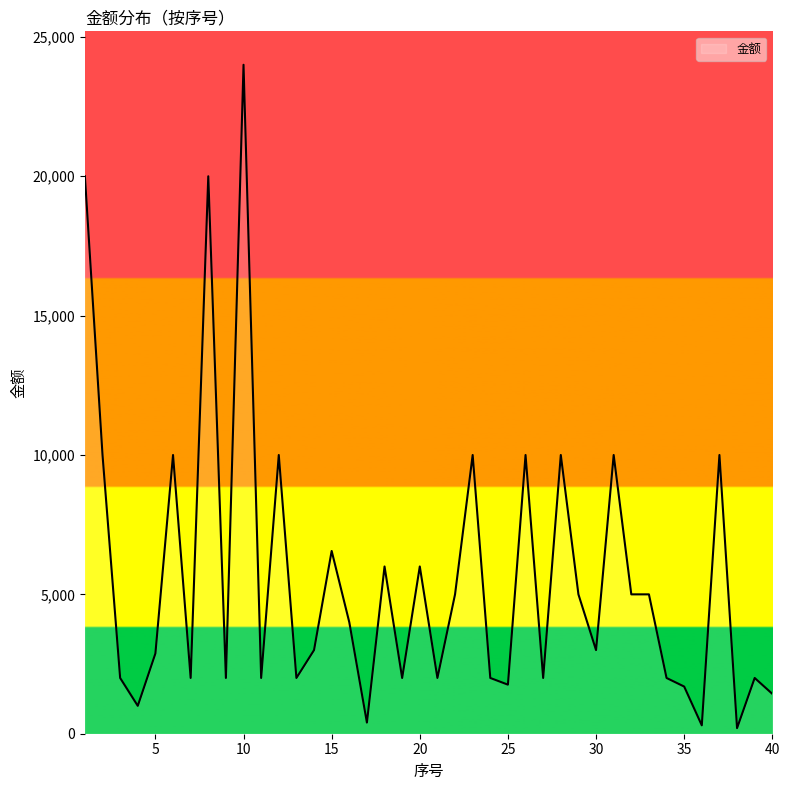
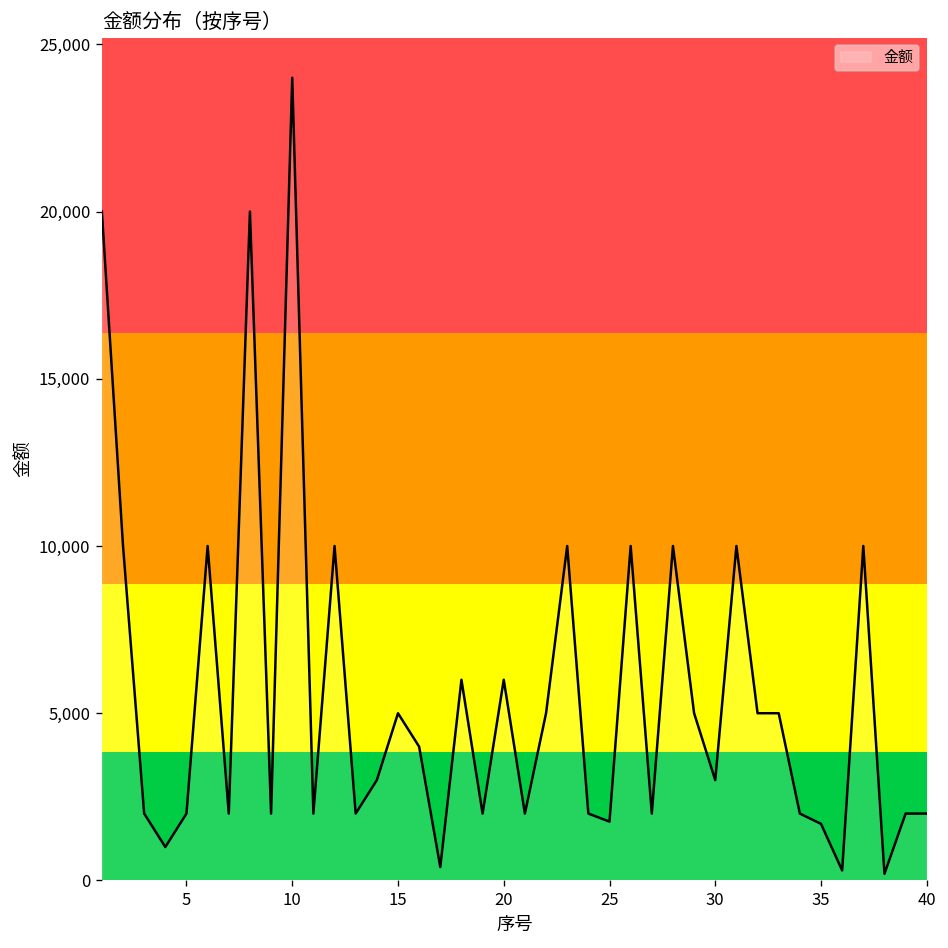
5: 2,900 -> 2,000
15: 6,600 -> 5,000
40: 1,400 -> 2,000
